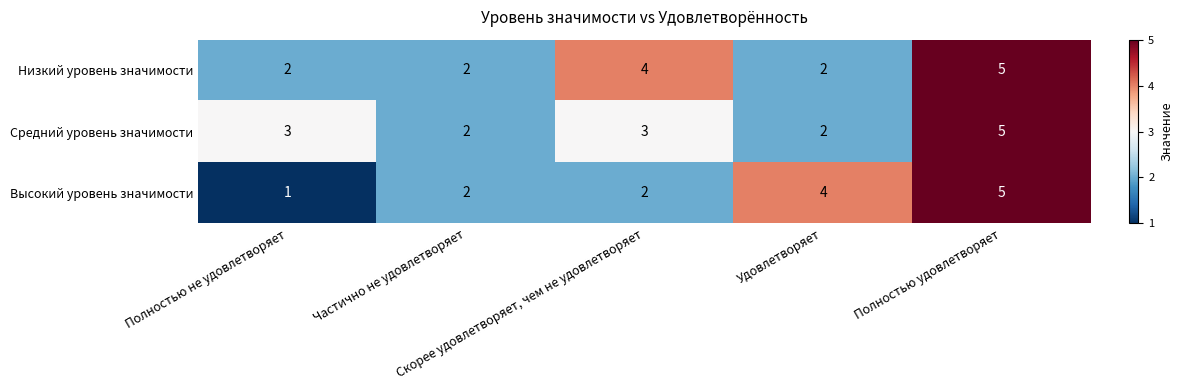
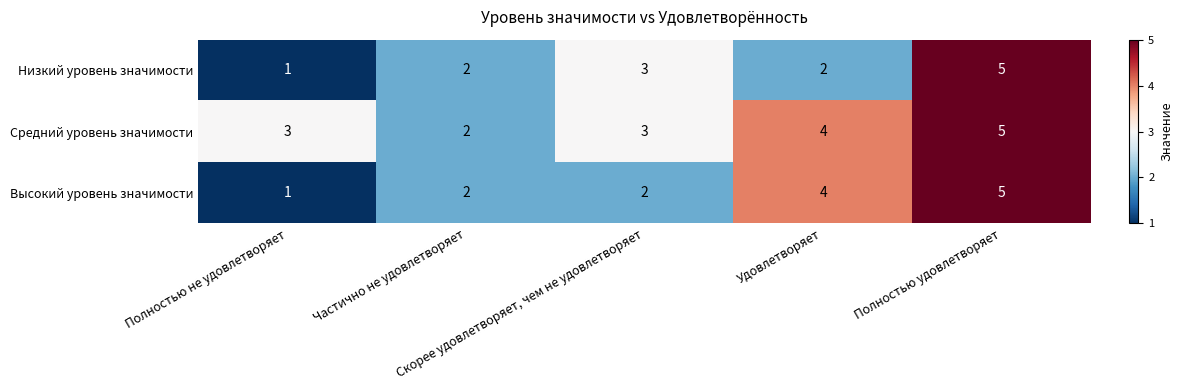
Низкий уровень значимости, Полностью не удовлетворяет: 2 -> 1
Низкий уровень значимости, Скорее удовлетворяет, чем не удовлетворяет: 4 -> 3
Средний уровень значимости, Удовлетворяет: 2 -> 4
